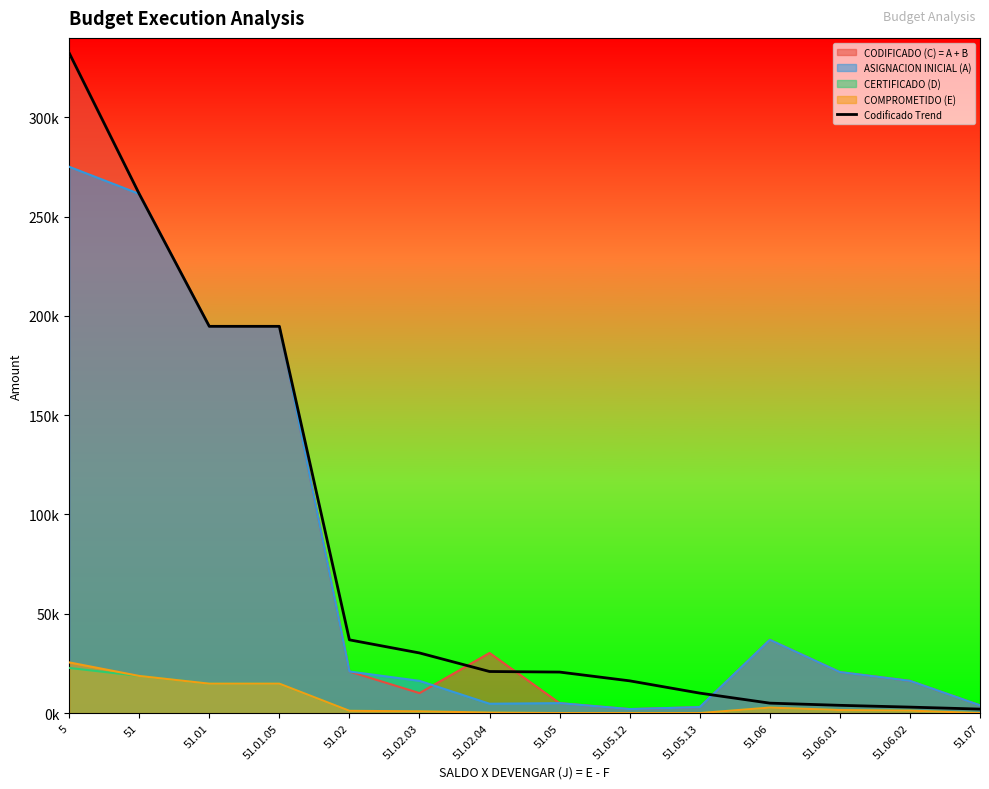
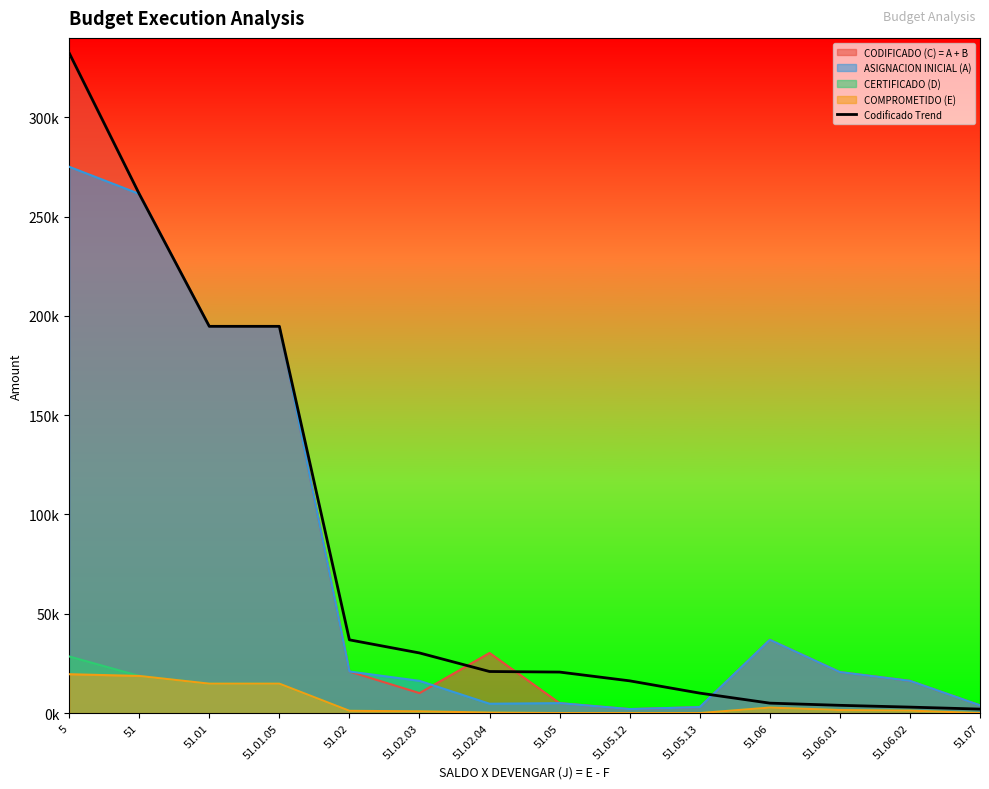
CERTIFICADO (D), 5: 23000 -> 29000
COMPROMETIDO (E), 5: 26000 -> 20000
